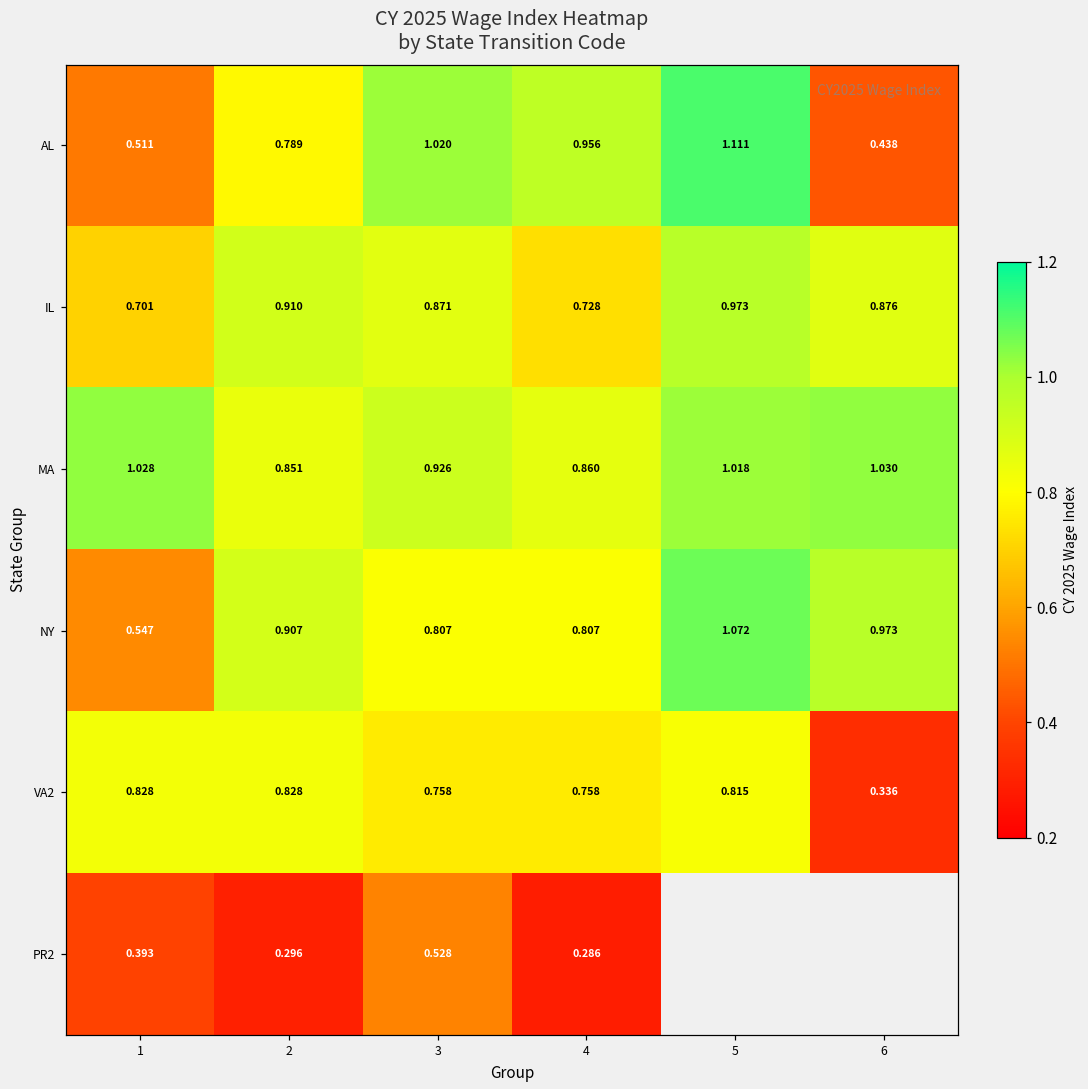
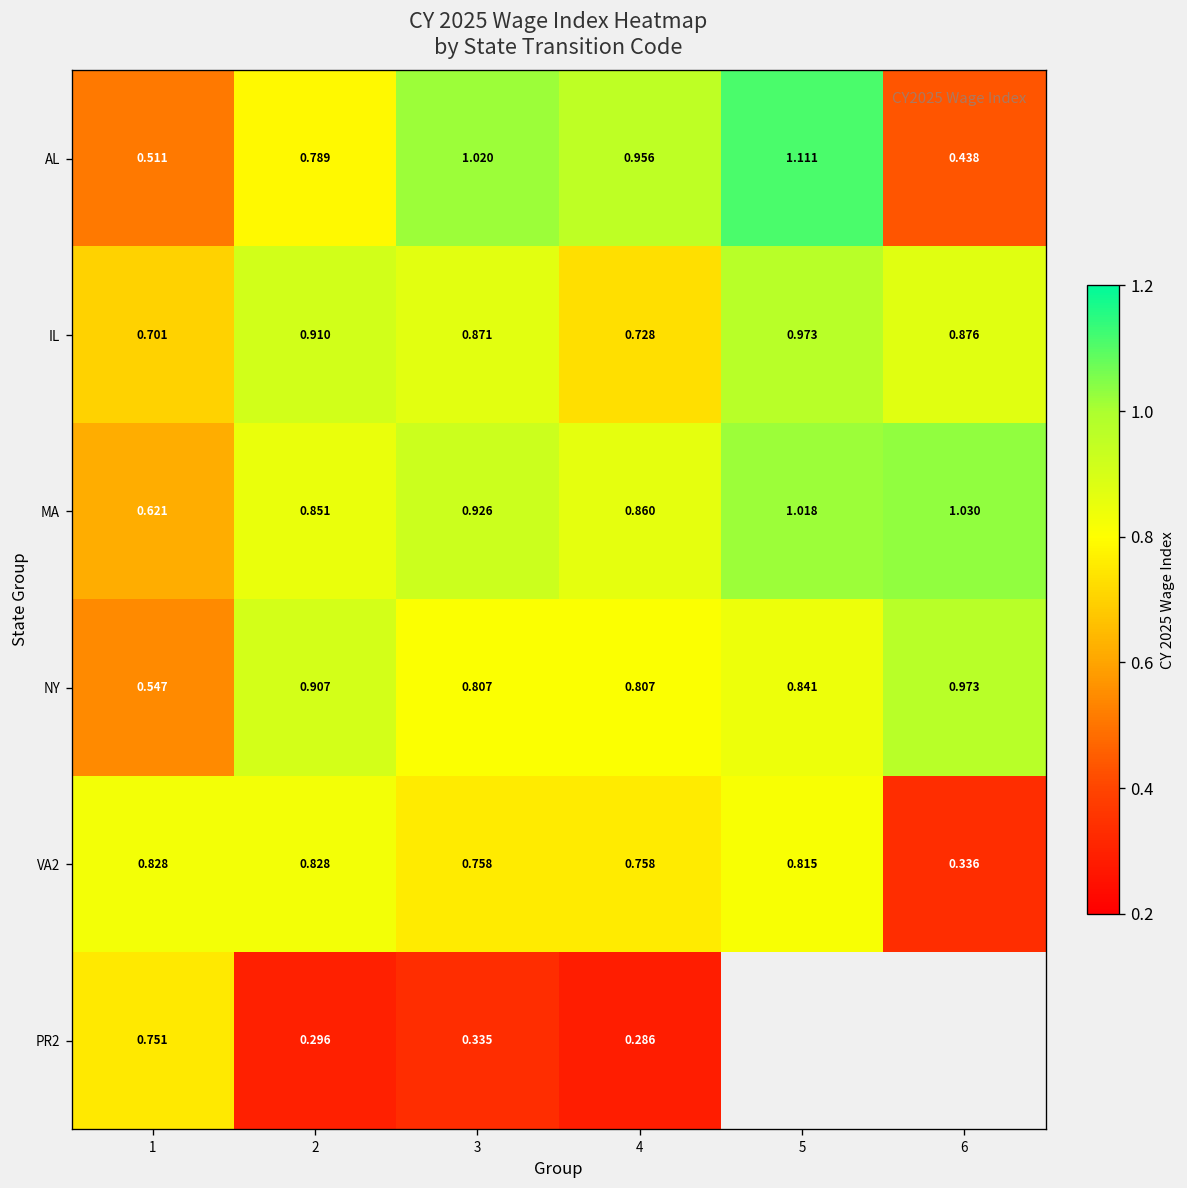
MA, 1: 1.028 -> 0.621
NY, 5: 1.072 -> 0.841
PR2, 1: 0.393 -> 0.751
PR2, 3: 0.528 -> 0.335
